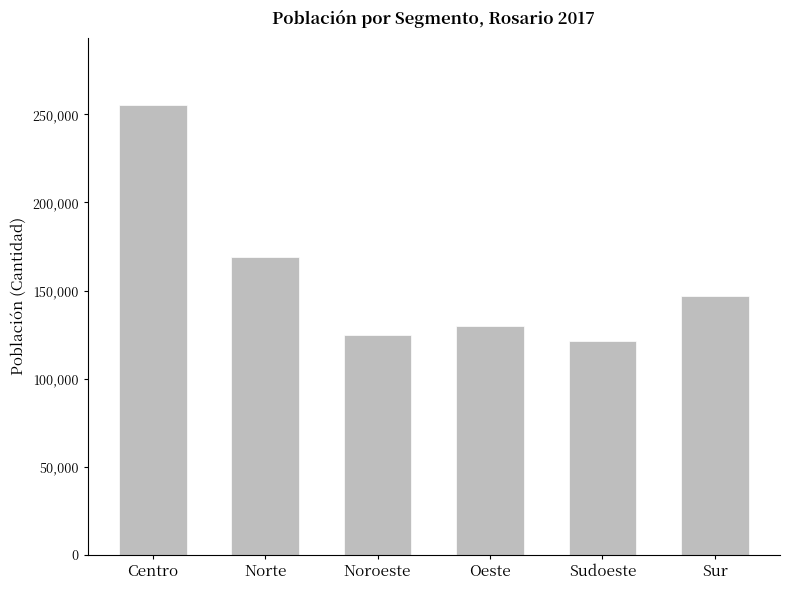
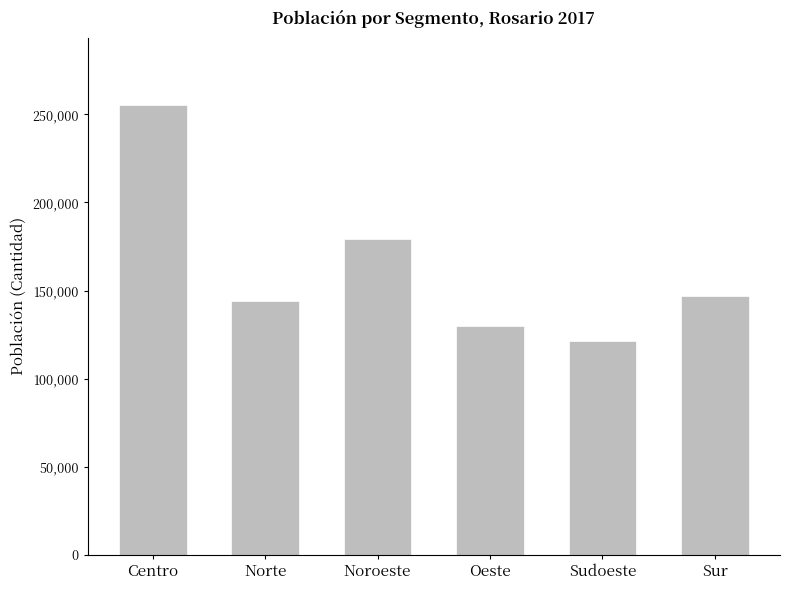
Norte: 169,000 -> 144,000
Noroeste: 125,000 -> 179,000
